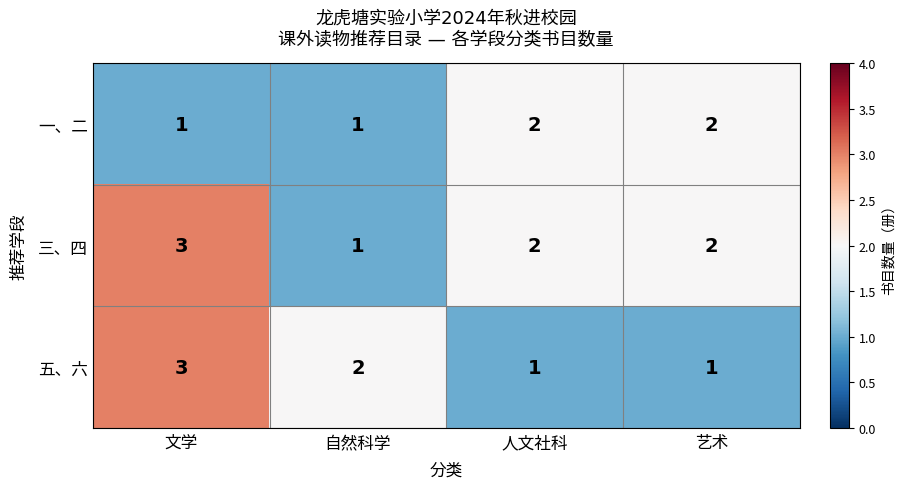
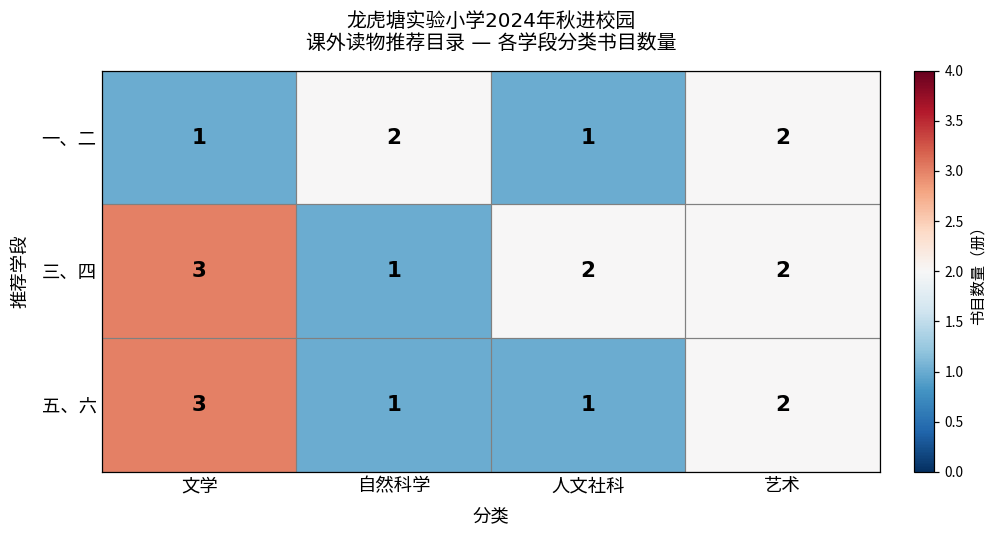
一、二, 自然科学: 1 -> 2
一、二, 人文社科: 2 -> 1
五、六, 自然科学: 2 -> 1
五、六, 艺术: 1 -> 2
